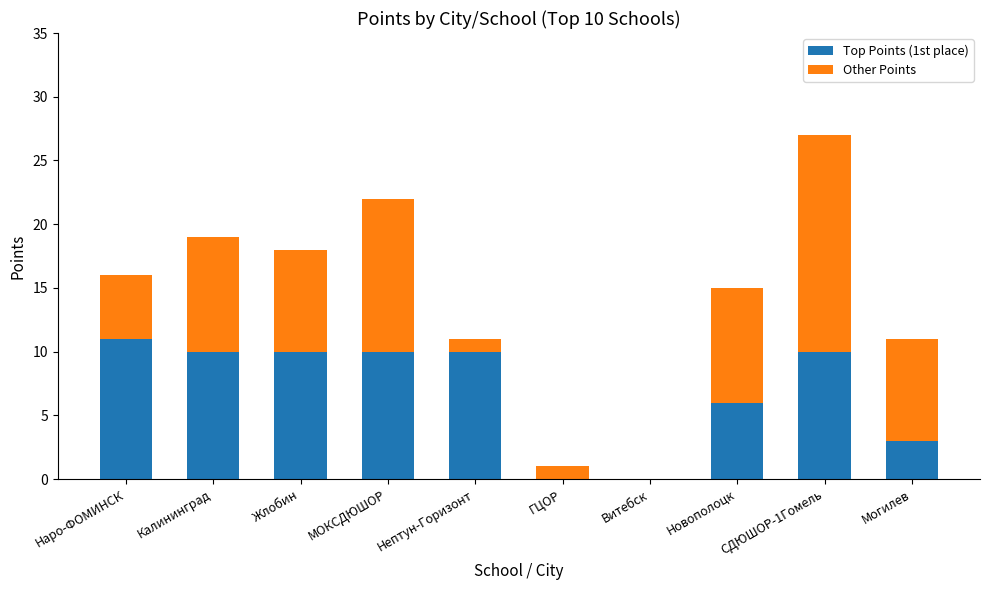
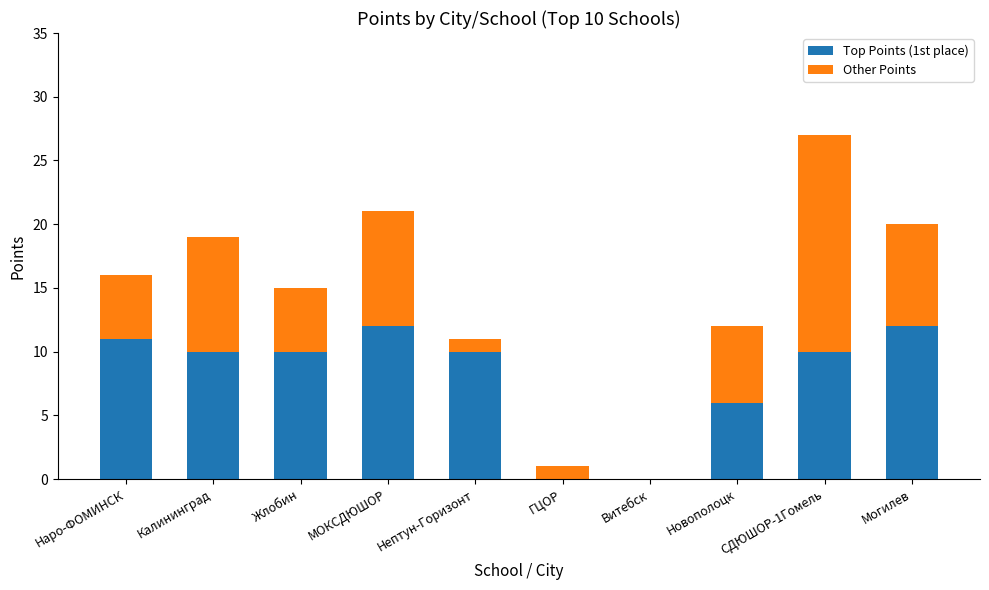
Other Points, Жлобин: 8 -> 5
Top Points (1st place), МОКСДЮШОР: 10 -> 12
Other Points, МОКСДЮШОР: 12 -> 9
Other Points, Новополоцк: 9 -> 6
Top Points (1st place), Могилев: 3 -> 12
